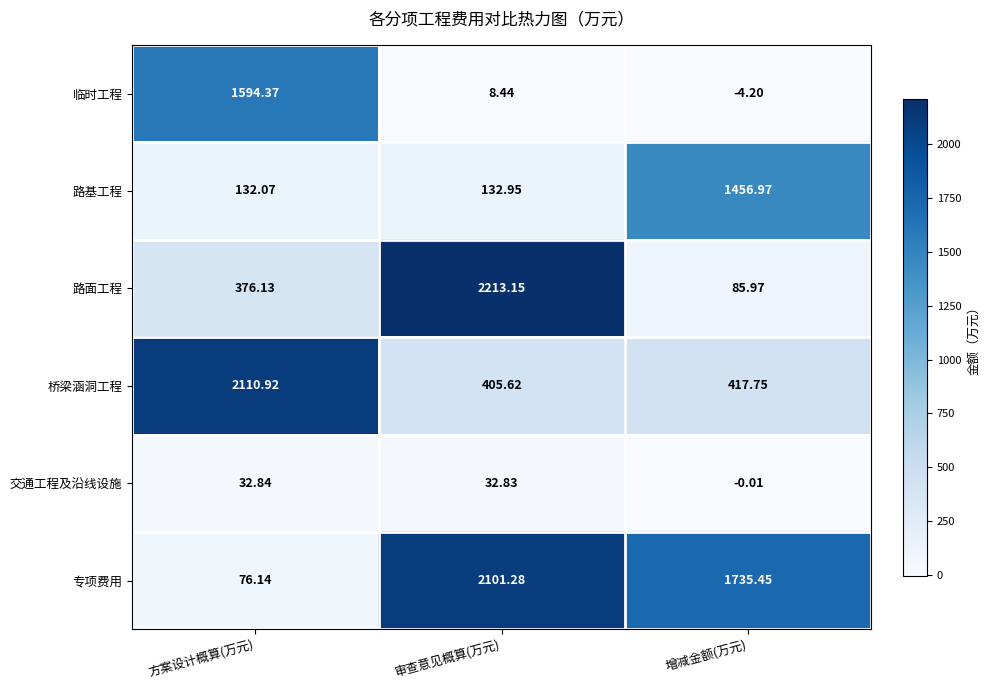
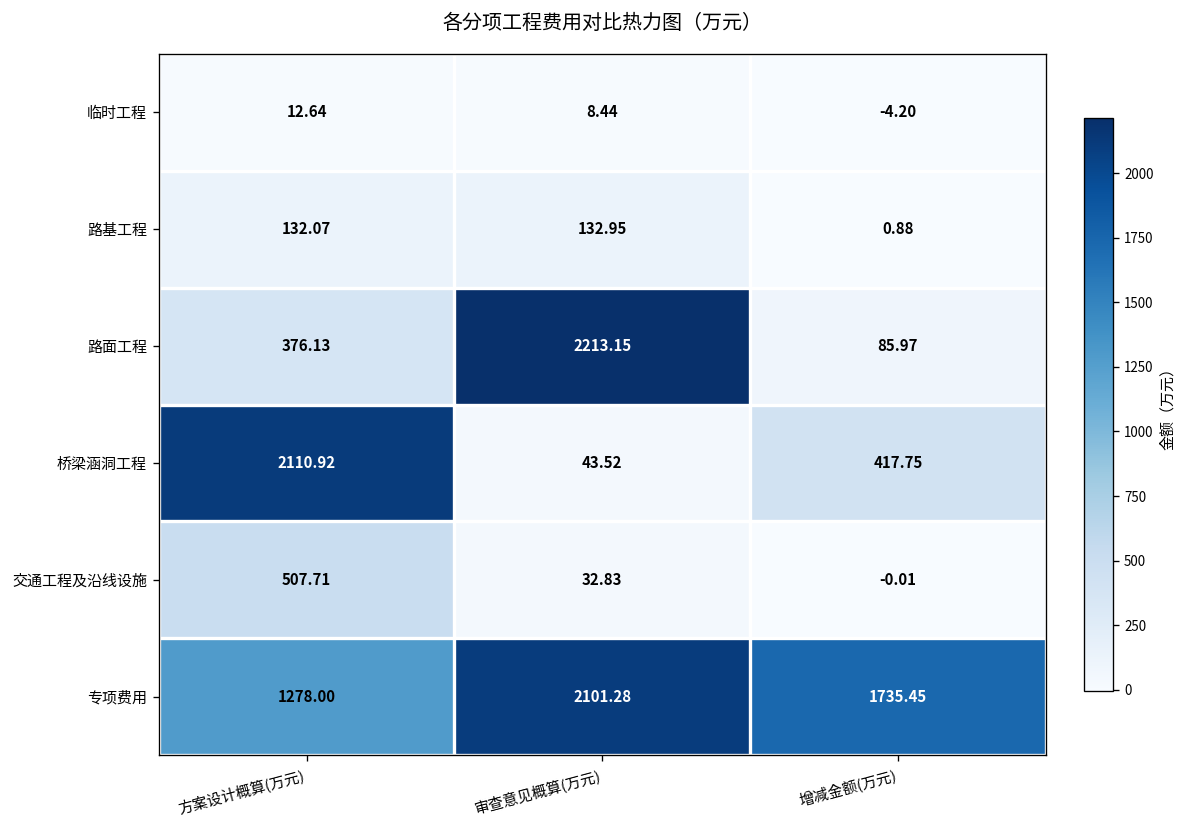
临时工程, 方案设计概算(万元): 1594.37 -> 12.64
路基工程, 增减金额(万元): 1456.97 -> 0.88
桥梁涵洞工程, 审查意见概算(万元): 405.62 -> 43.52
交通工程及沿线设施, 方案设计概算(万元): 32.84 -> 507.71
专项费用, 方案设计概算(万元): 76.14 -> 1278.00
